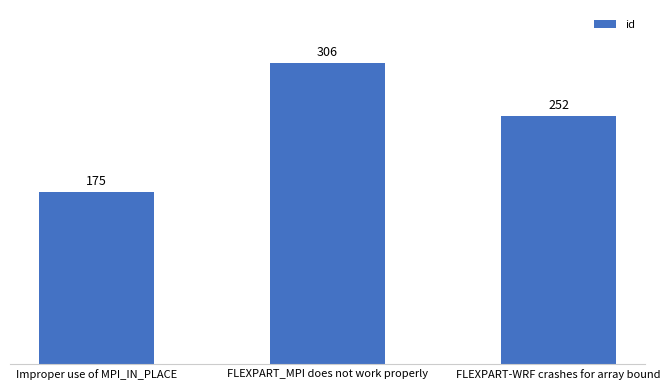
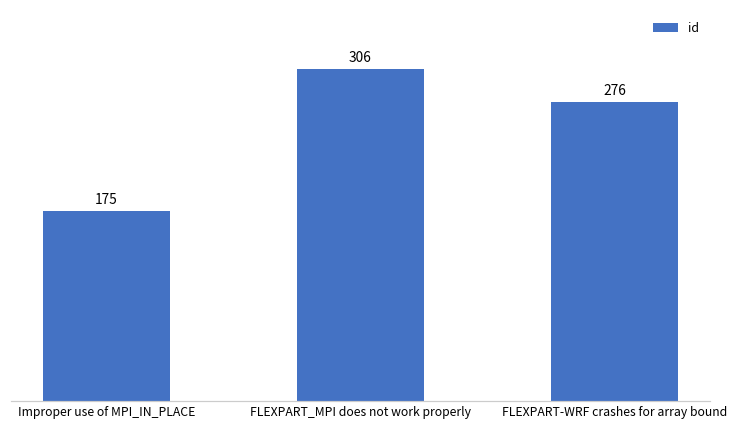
FLEXPART-WRF crashes for array bound: 252 -> 276
